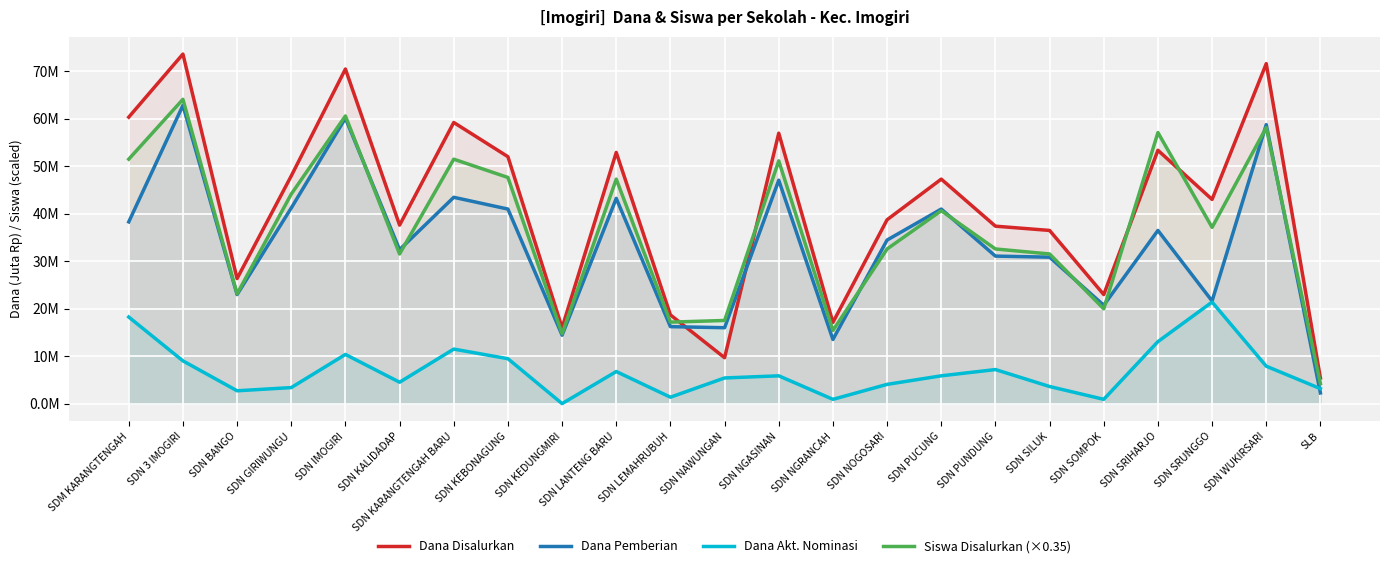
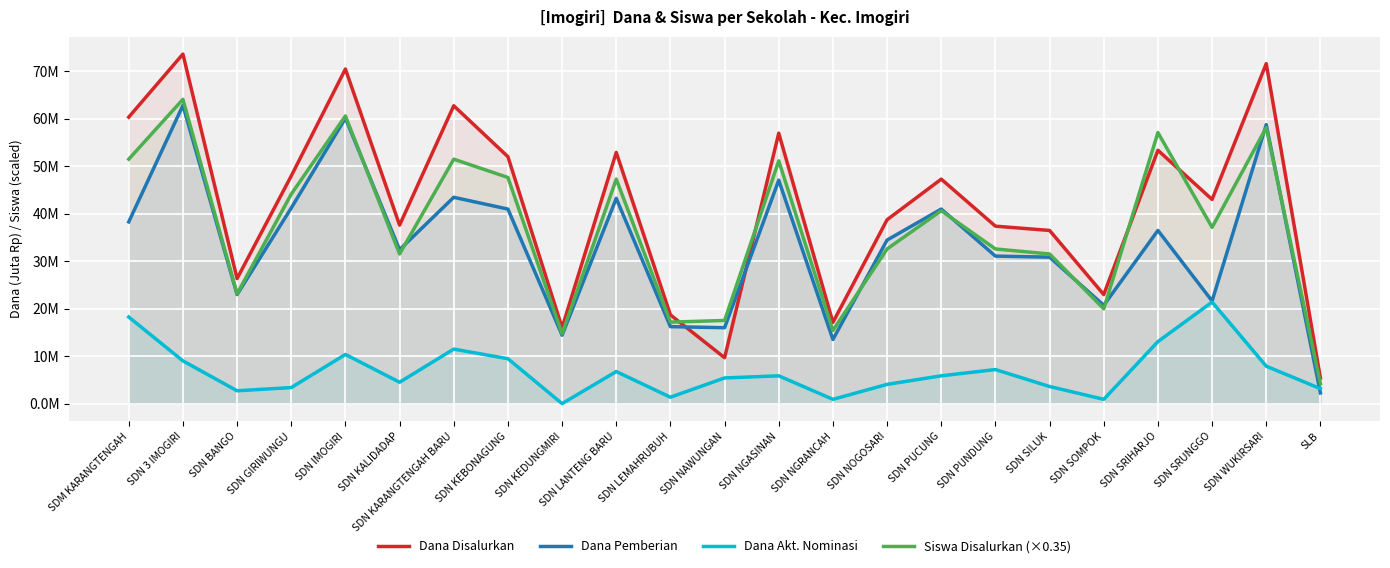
Dana Disalurkan, SDN KARANGTENGAH BARU: 59000000 -> 63000000
